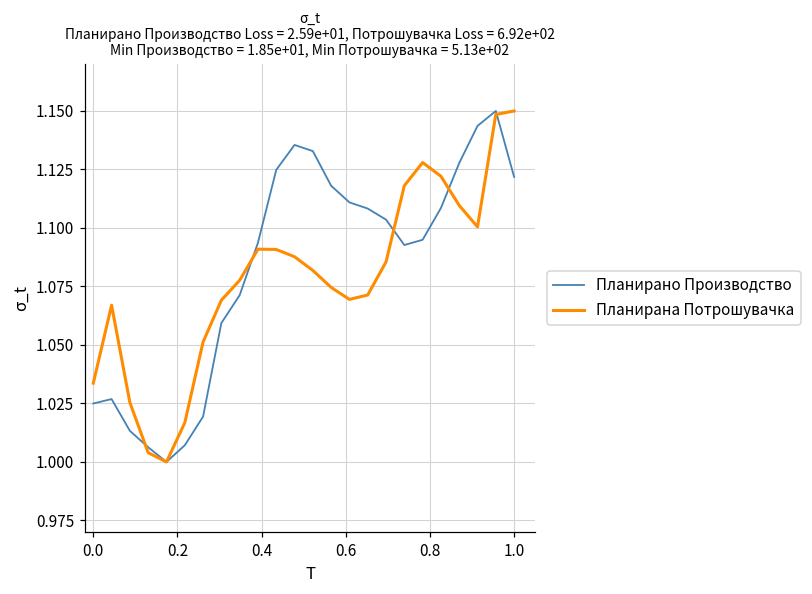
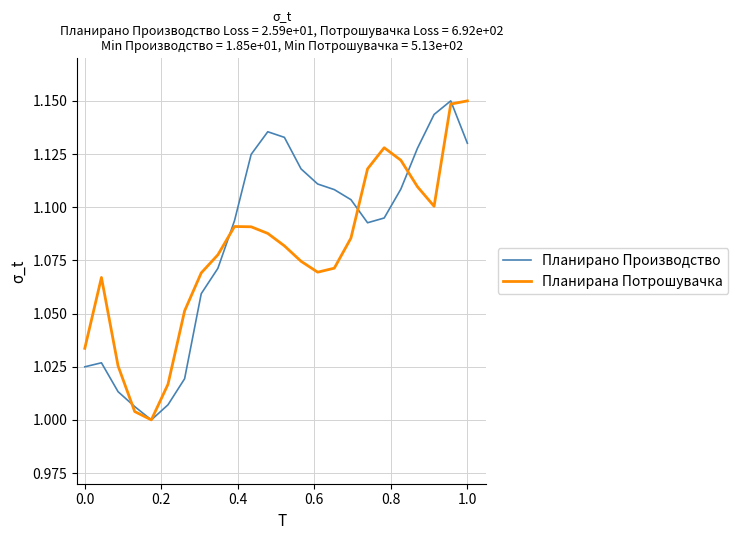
Планирано Производство, 1.0: 1.122 -> 1.130
